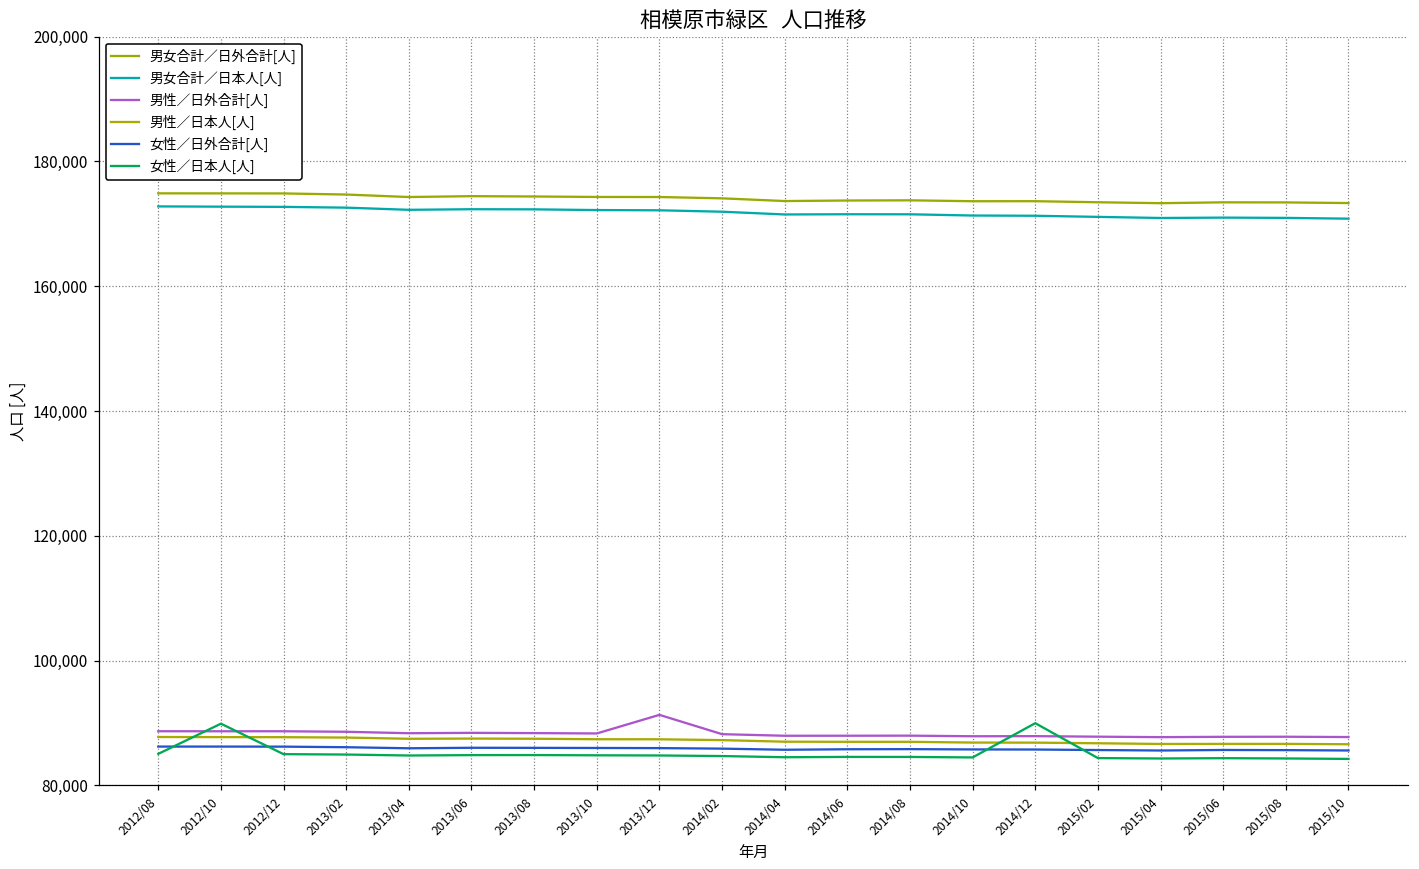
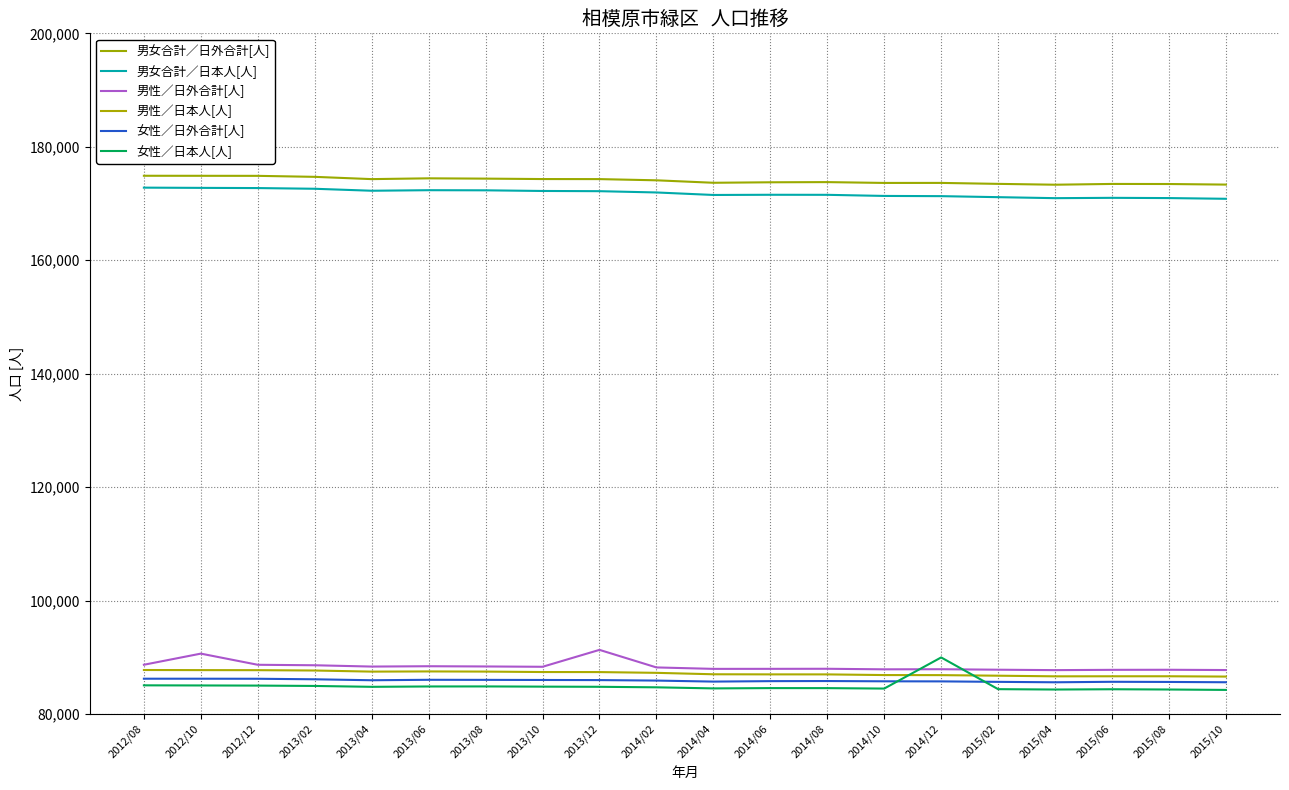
男性／日外合計[人], 2012/10: 89,000 -> 91,000
女性／日本人[人], 2012/10: 90,000 -> 85,000
